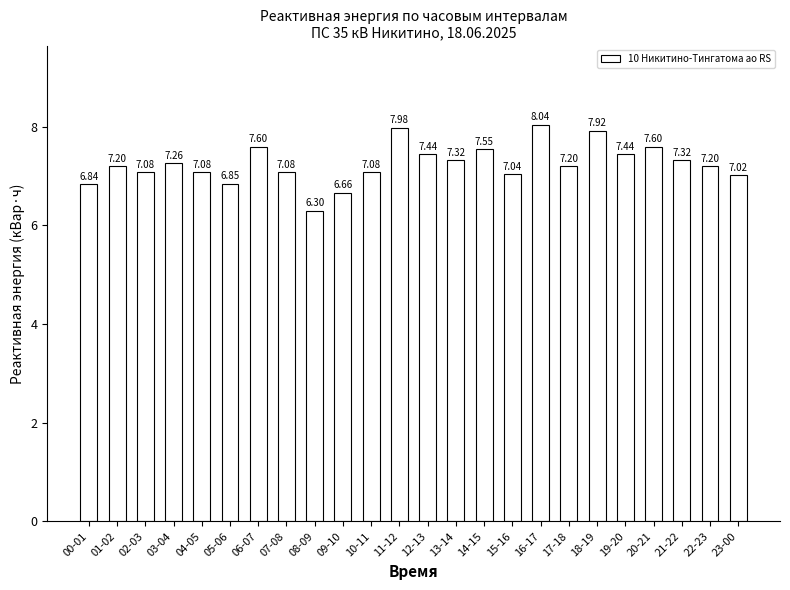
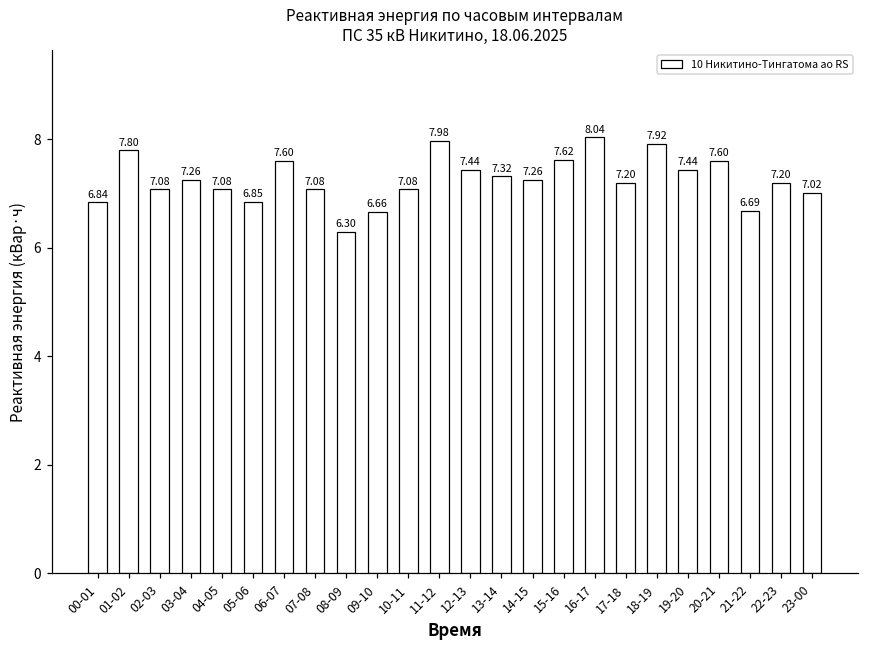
01-02: 7.20 -> 7.80
14-15: 7.55 -> 7.26
15-16: 7.04 -> 7.62
21-22: 7.32 -> 6.69
